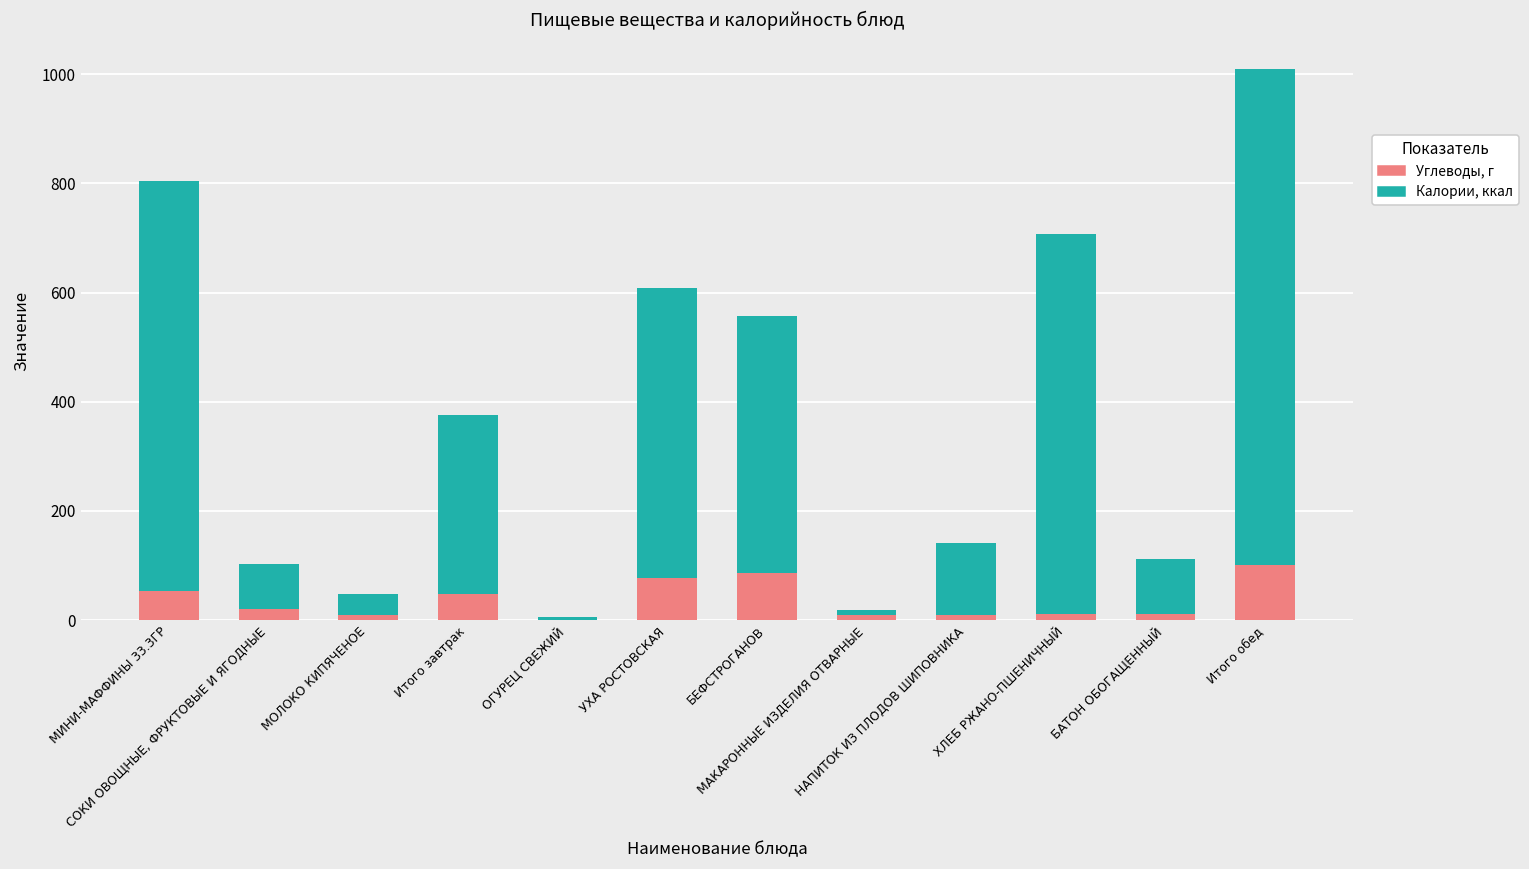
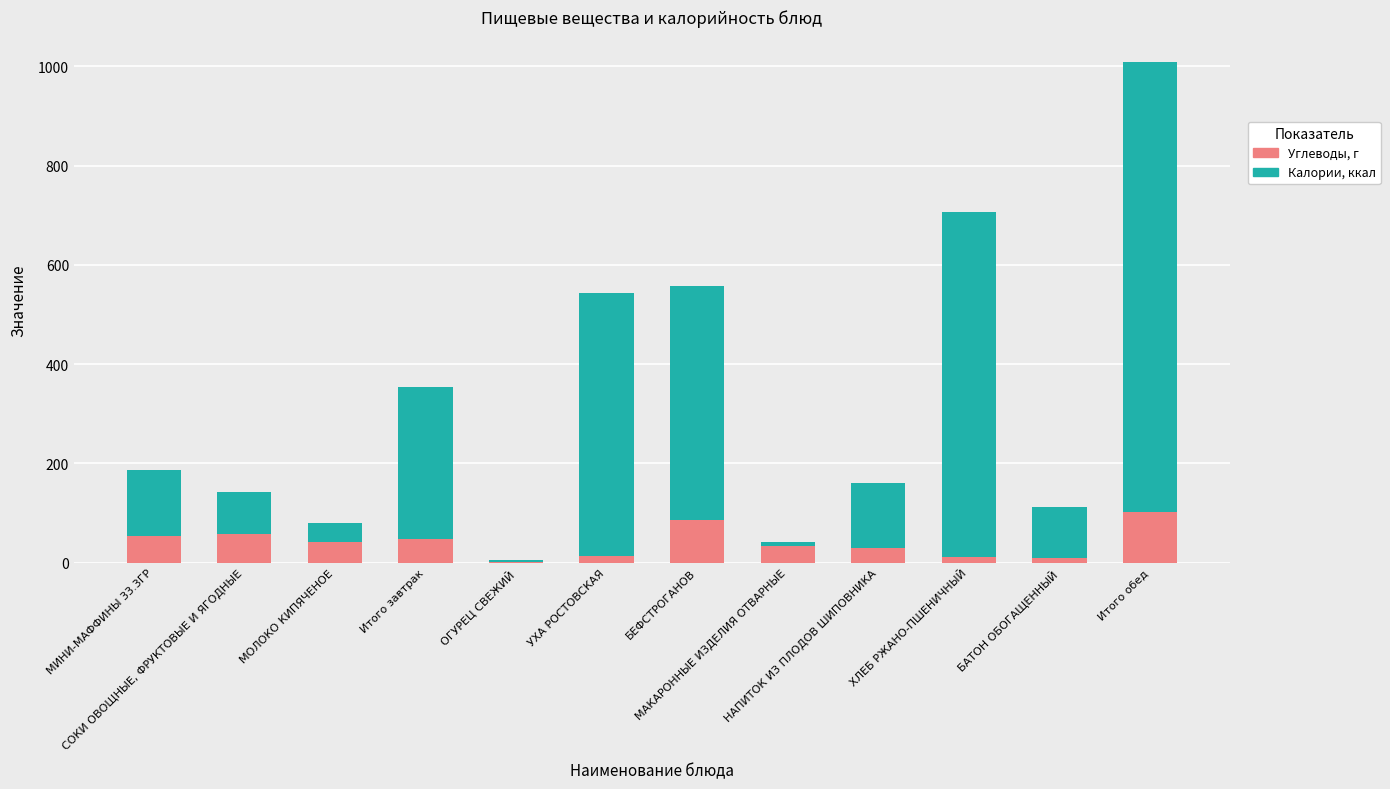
Калории, ккал, МИНИ-МАФФИНЫ 33.3ГР: 750 -> 130
Углеводы, г, СОКИ ОВОЩНЫЕ, ФРУКТОВЫЕ И ЯГОДНЫЕ: 20 -> 60
Углеводы, г, МОЛОКО КИПЯЧЕНОЕ: 10 -> 40
Калории, ккал, Итого завтрак: 330 -> 310
Углеводы, г, УХА РОСТОВСКАЯ: 80 -> 10
Углеводы, г, МАКАРОННЫЕ ИЗДЕЛИЯ ОТВАРНЫЕ: 10 -> 30
Углеводы, г, НАПИТОК ИЗ ПЛОДОВ ШИПОВНИКА: 10 -> 30
